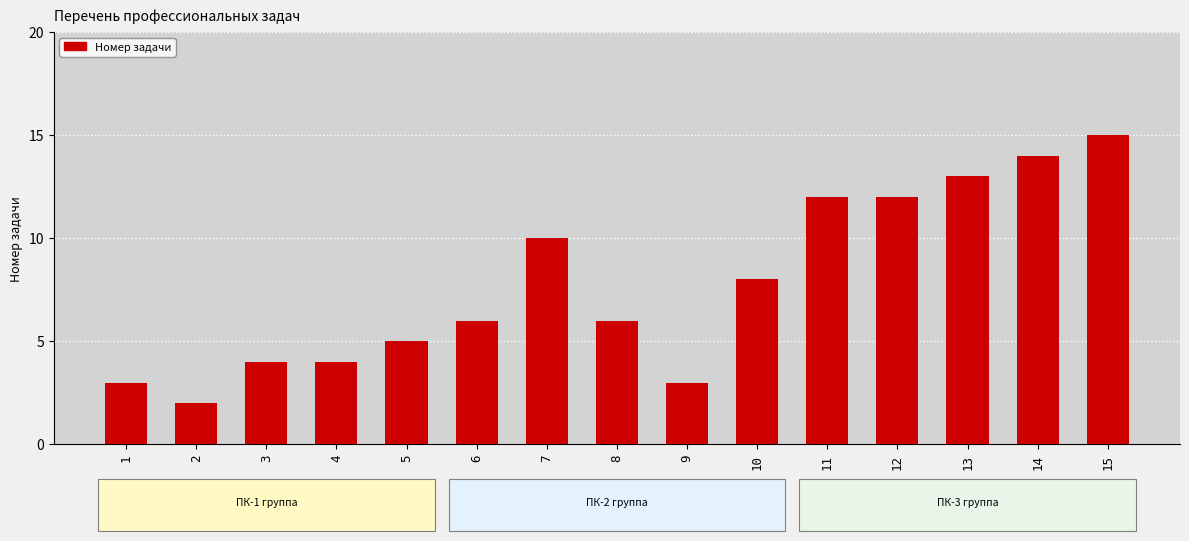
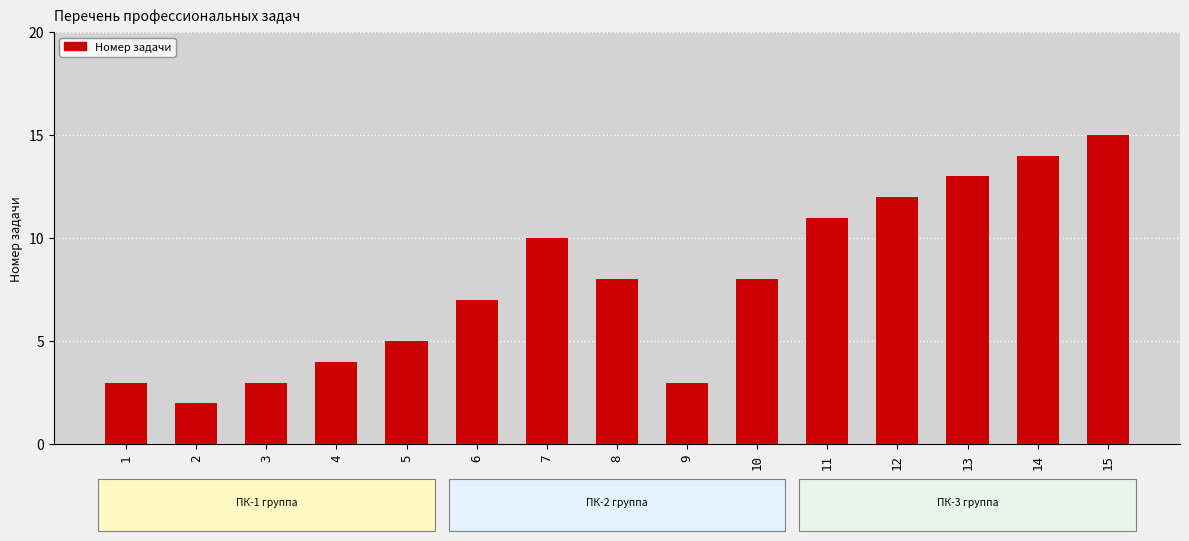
3: 4 -> 3
6: 6 -> 7
8: 6 -> 8
11: 12 -> 11
